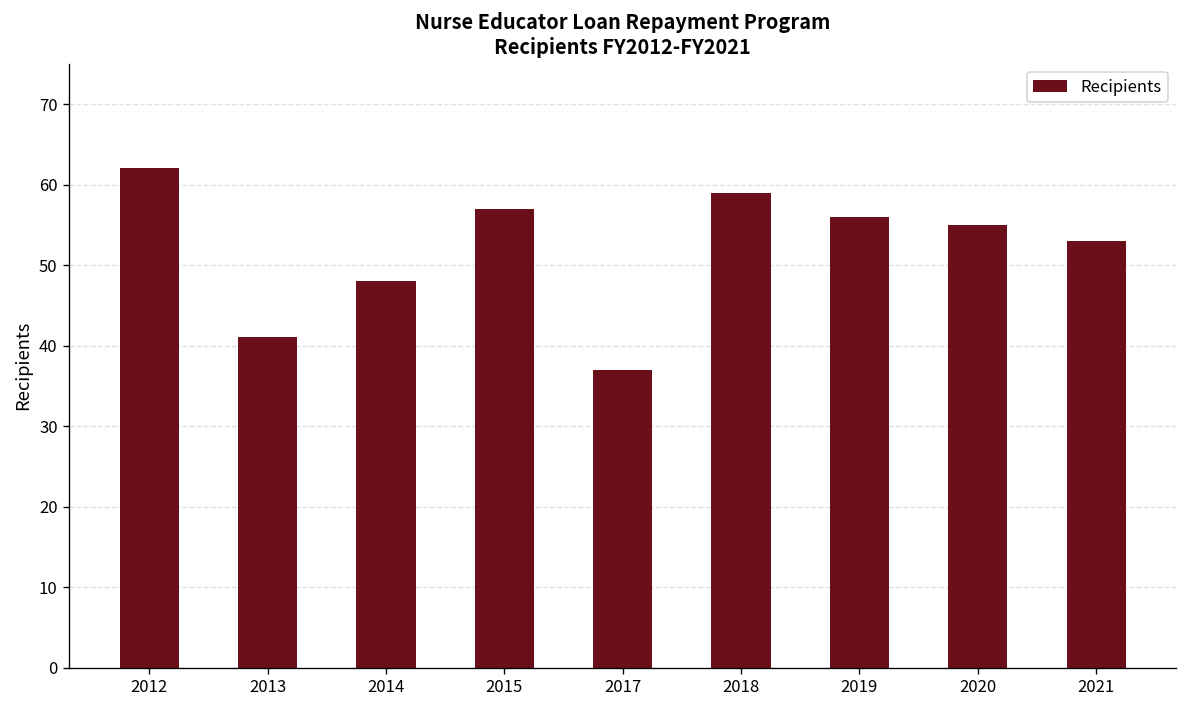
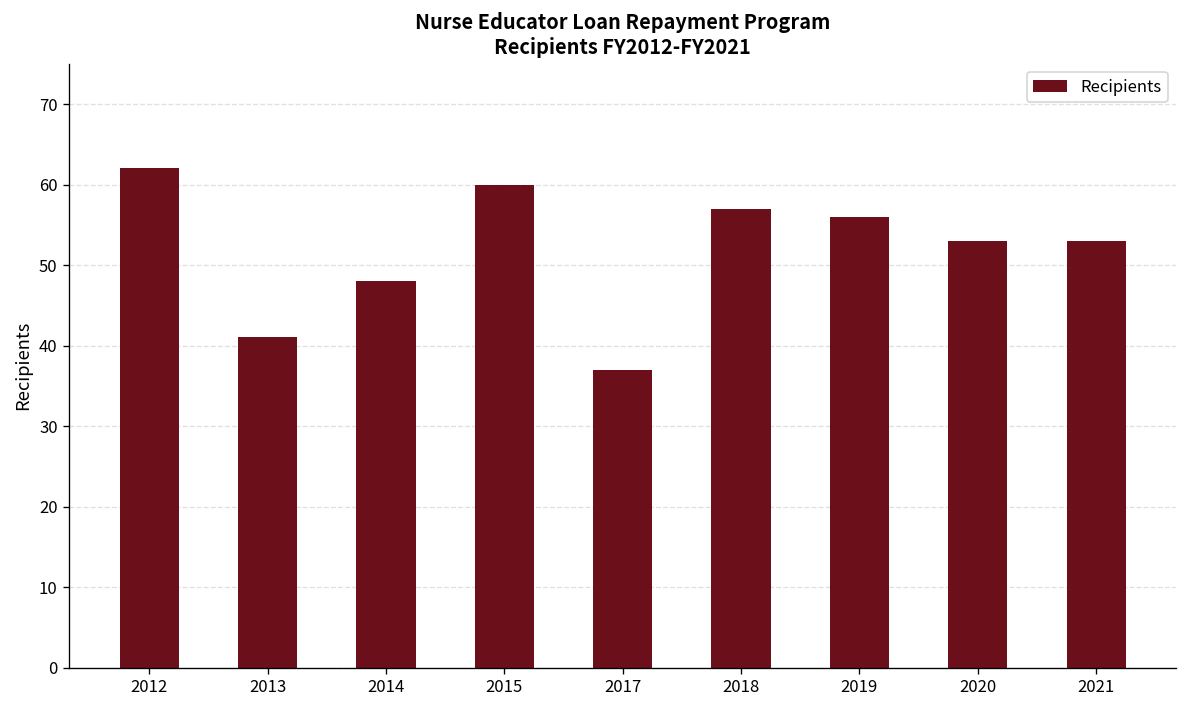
2015: 57 -> 60
2018: 59 -> 57
2020: 55 -> 53
